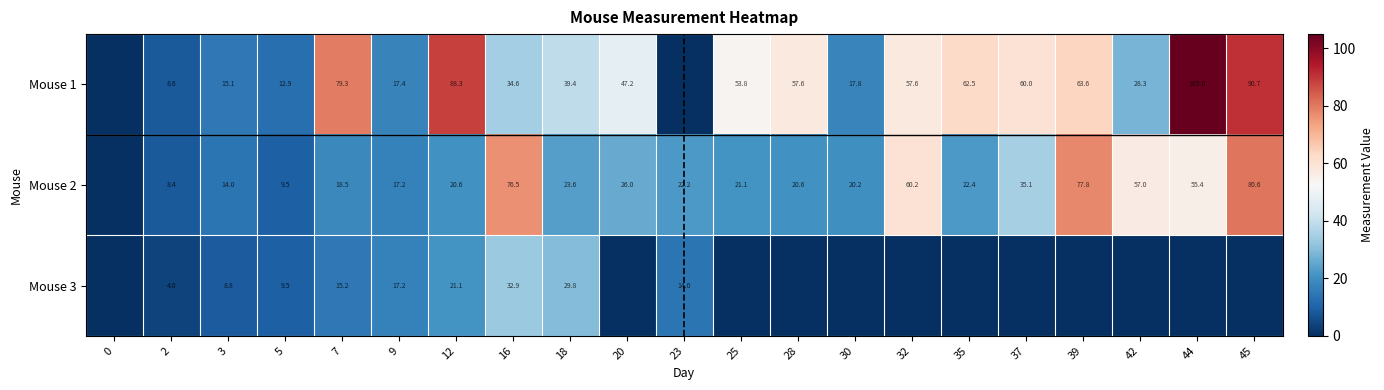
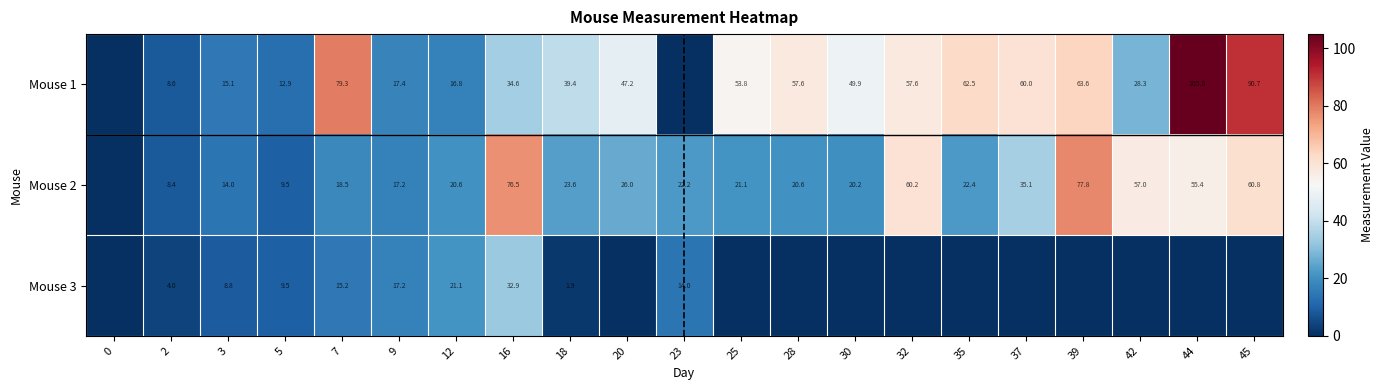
Mouse 1, 12: 88.3 -> 16.8
Mouse 1, 30: 17.8 -> 49.9
Mouse 2, 45: 80.6 -> 60.8
Mouse 3, 18: 29.8 -> 1.9
